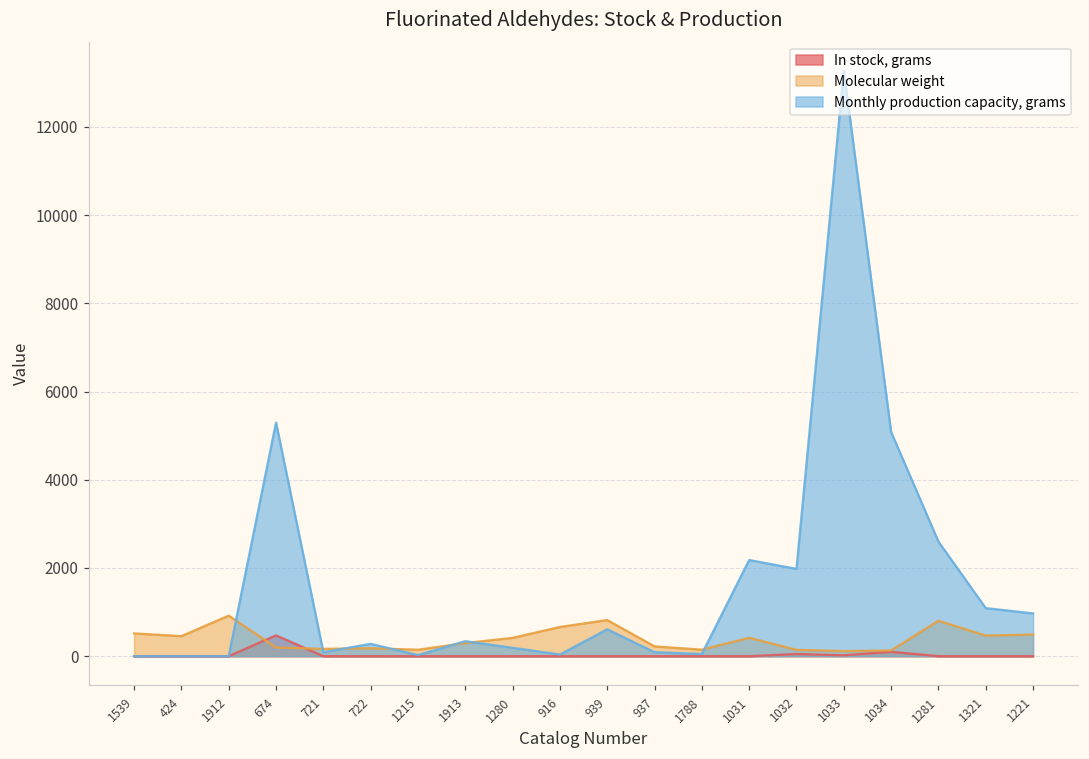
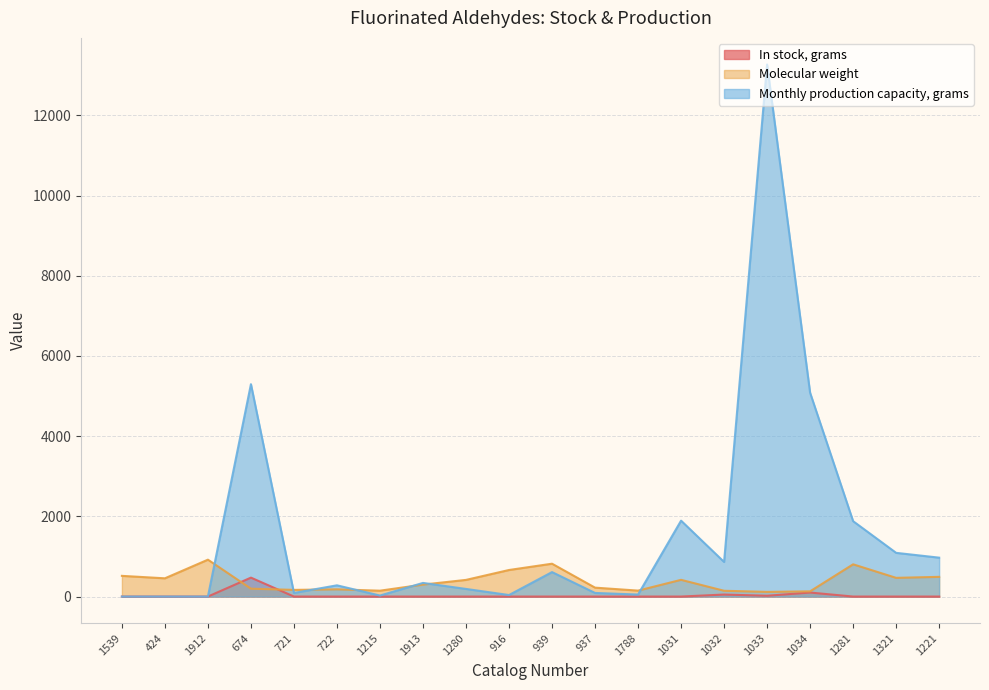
Monthly production capacity, grams, 1031: 2200 -> 1900
Monthly production capacity, grams, 1032: 2000 -> 900
Monthly production capacity, grams, 1281: 2600 -> 1900
